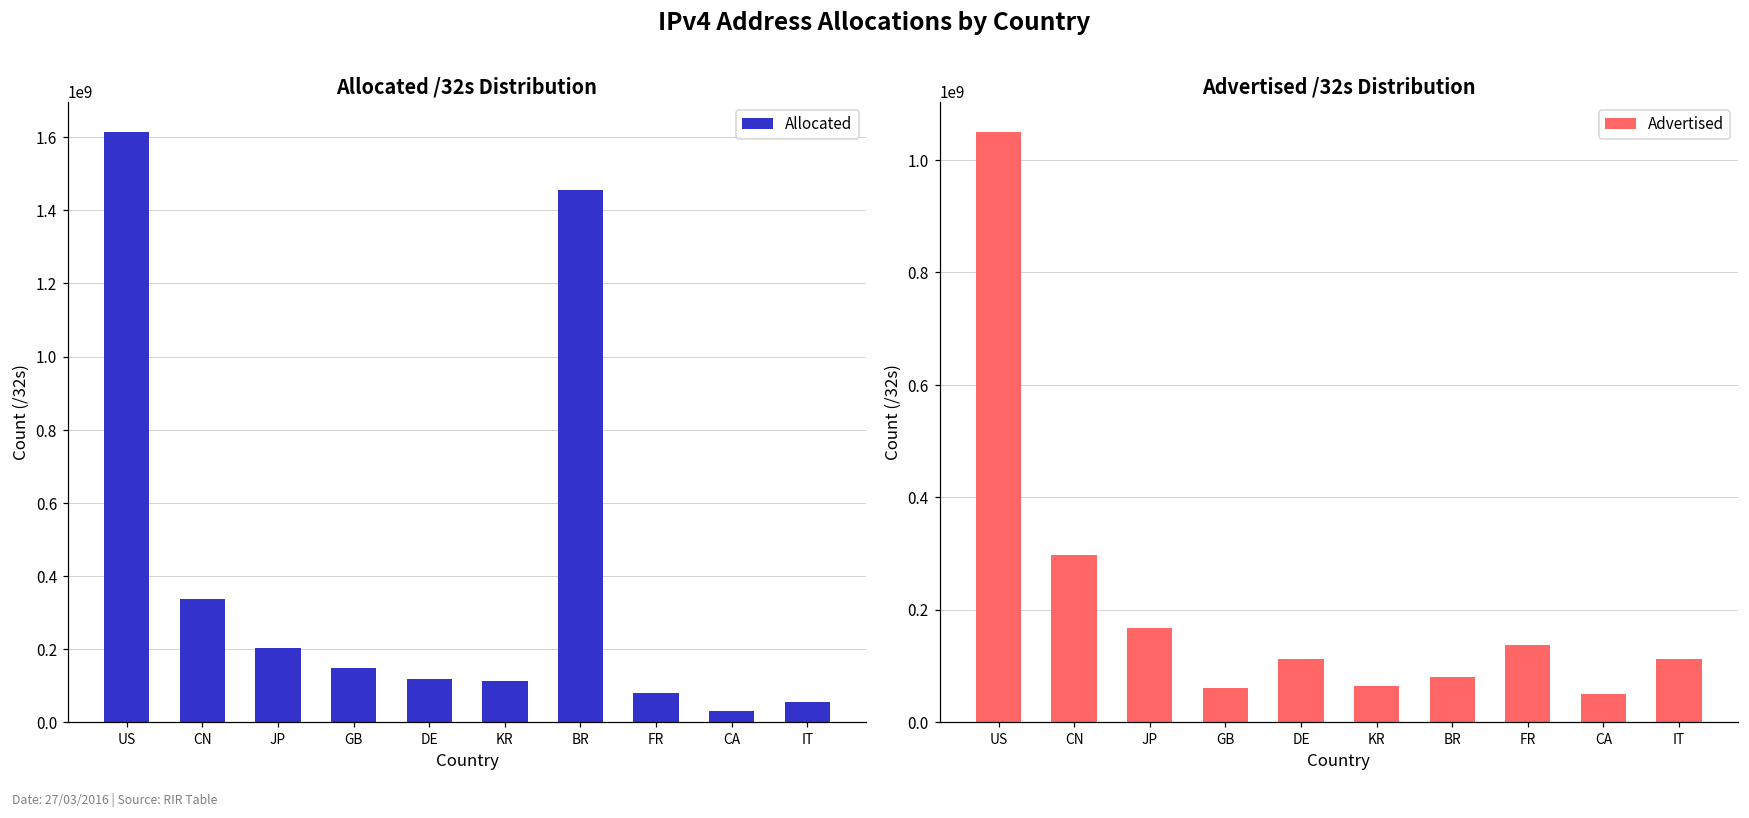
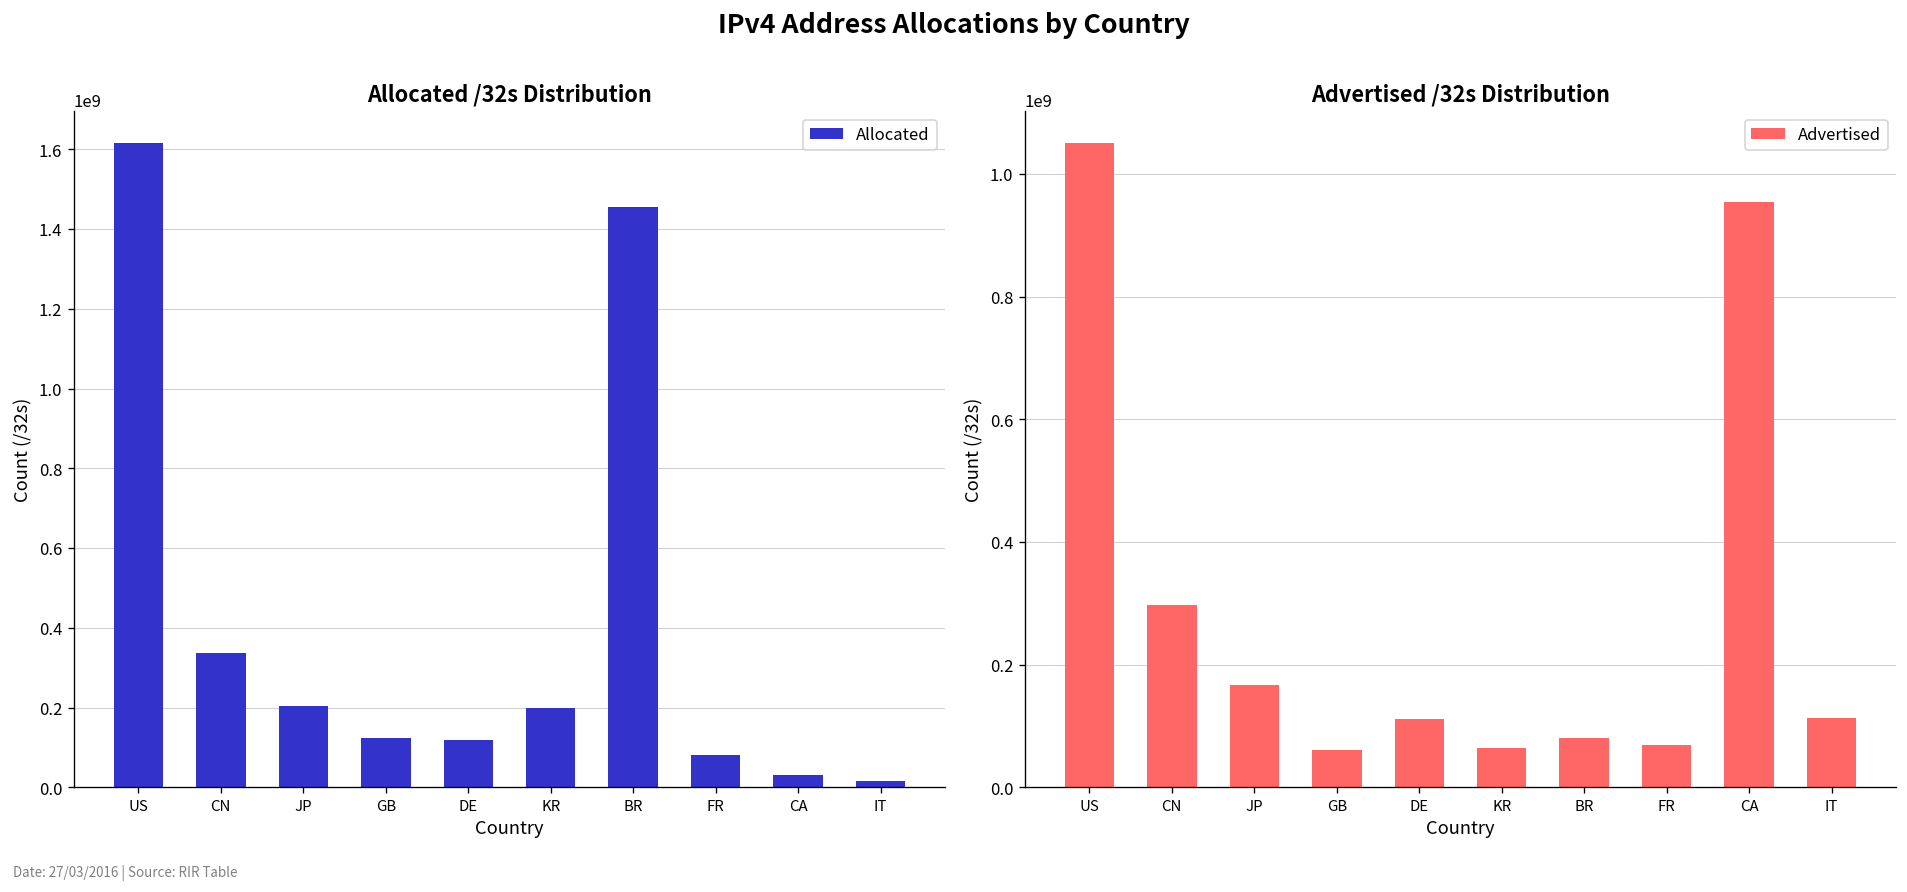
Allocated /32s Distribution, GB: 150000000 -> 120000000
Allocated /32s Distribution, KR: 110000000 -> 200000000
Allocated /32s Distribution, IT: 50000000 -> 20000000
Advertised /32s Distribution, FR: 140000000 -> 70000000
Advertised /32s Distribution, CA: 50000000 -> 950000000
